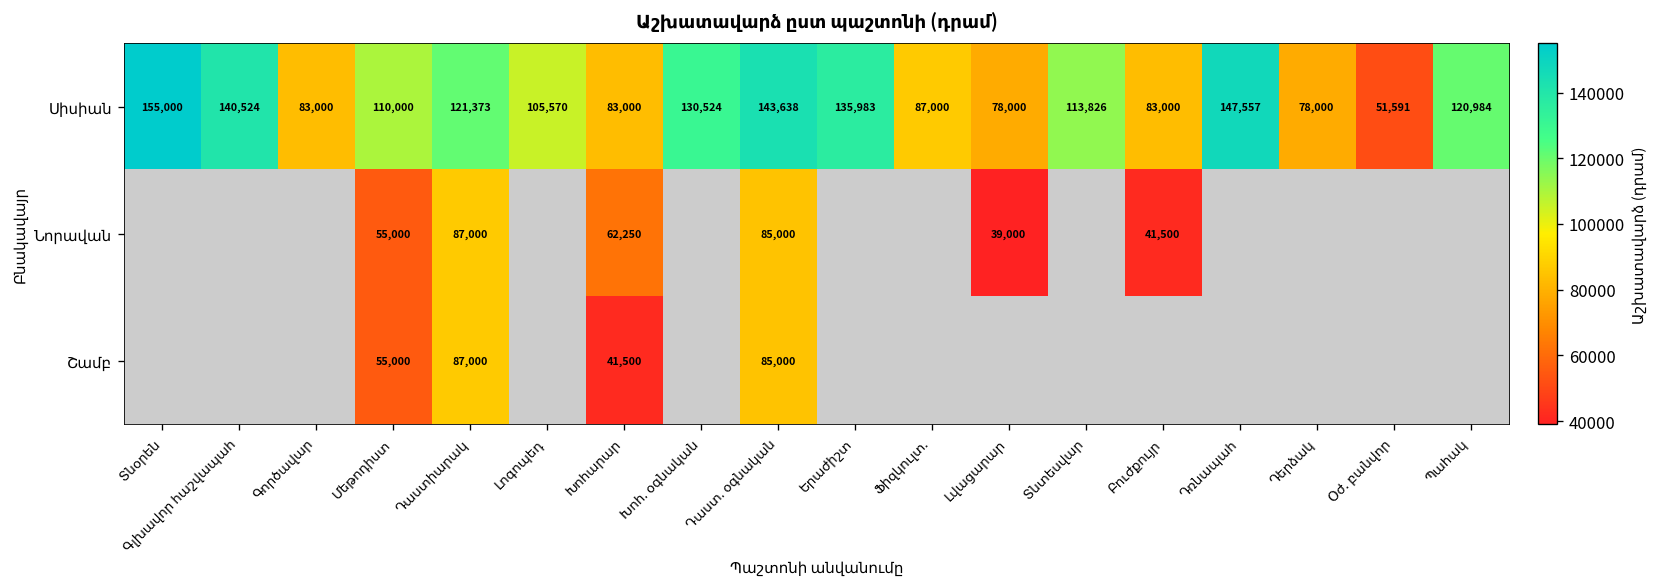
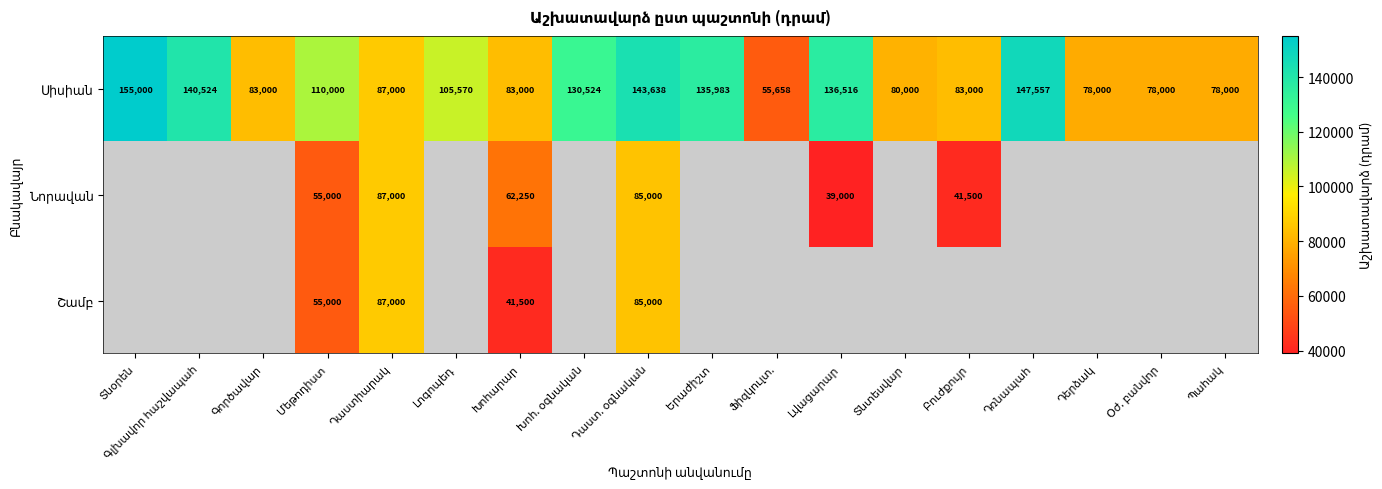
Սիսիան, Դաստիարակ: 121,373 -> 87,000
Սիսիան, Ֆիզկուլտ.: 87,000 -> 55,658
Սիսիան, Լվացարար: 78,000 -> 136,516
Սիսիան, Տնտեսվար: 113,826 -> 80,000
Սիսիան, Օժ. բանվոր: 51,591 -> 78,000
Սիսիան, Պահակ: 120,984 -> 78,000
